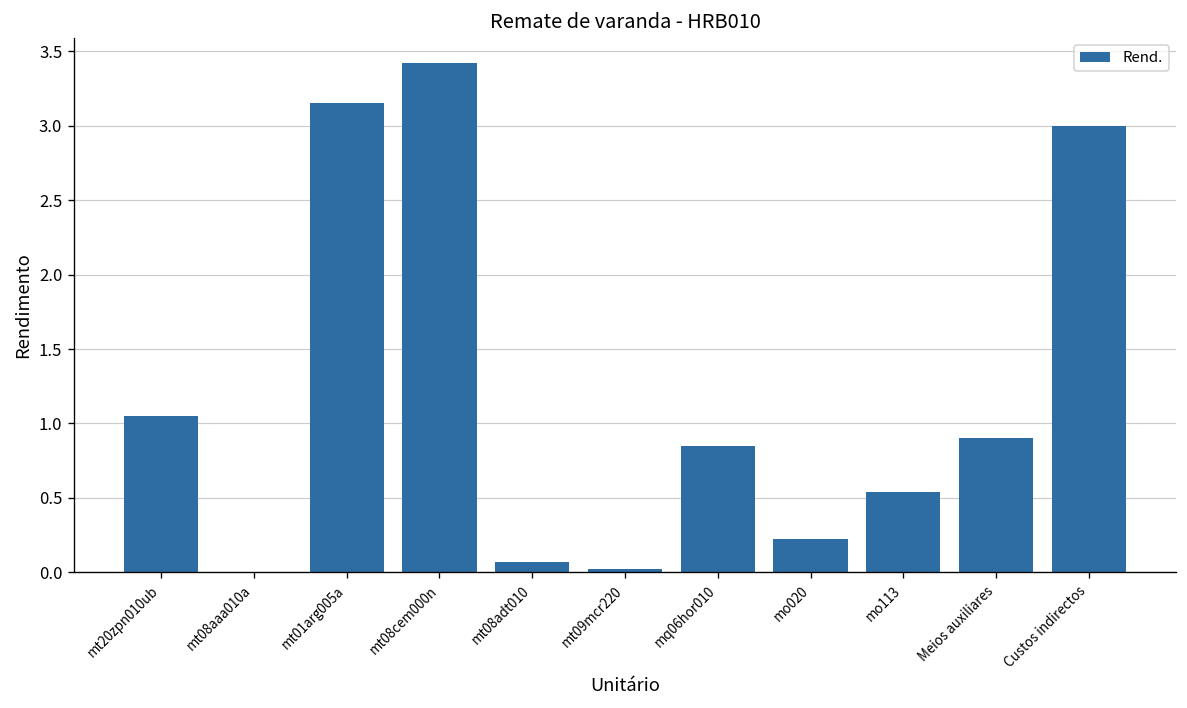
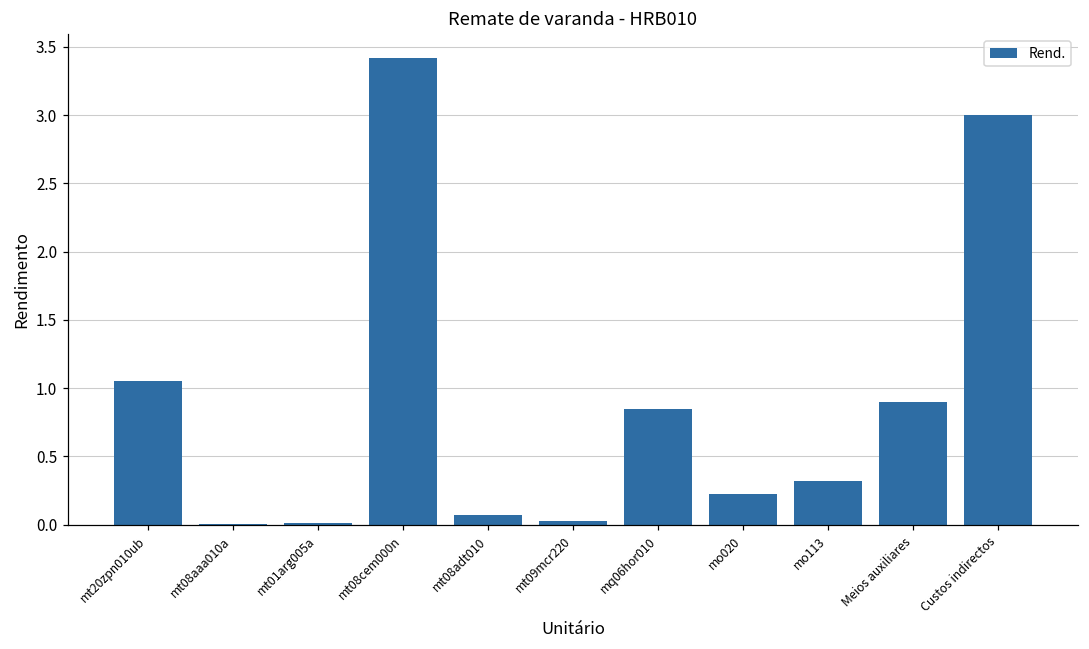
mt01arg005a: 3.15 -> 0.01
mo113: 0.54 -> 0.32
